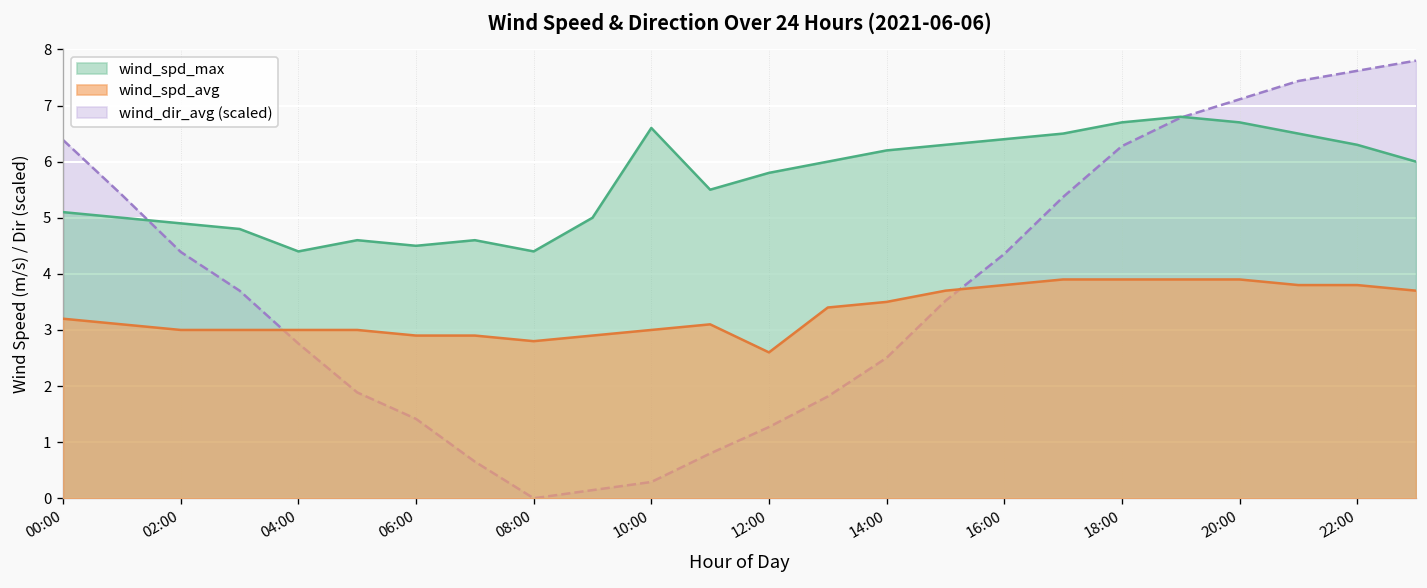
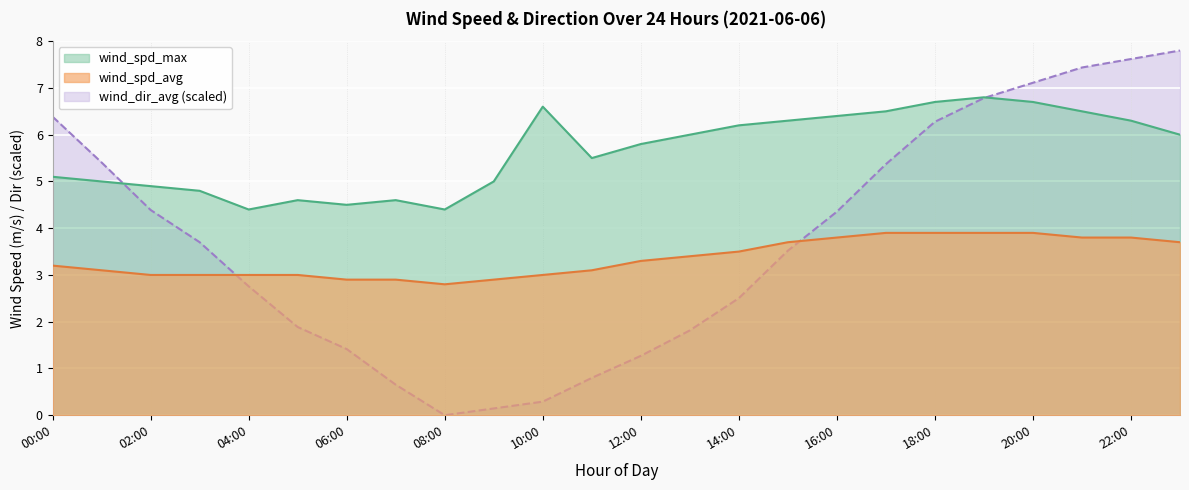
wind_spd_avg, 12:00: 2.6 -> 3.3
